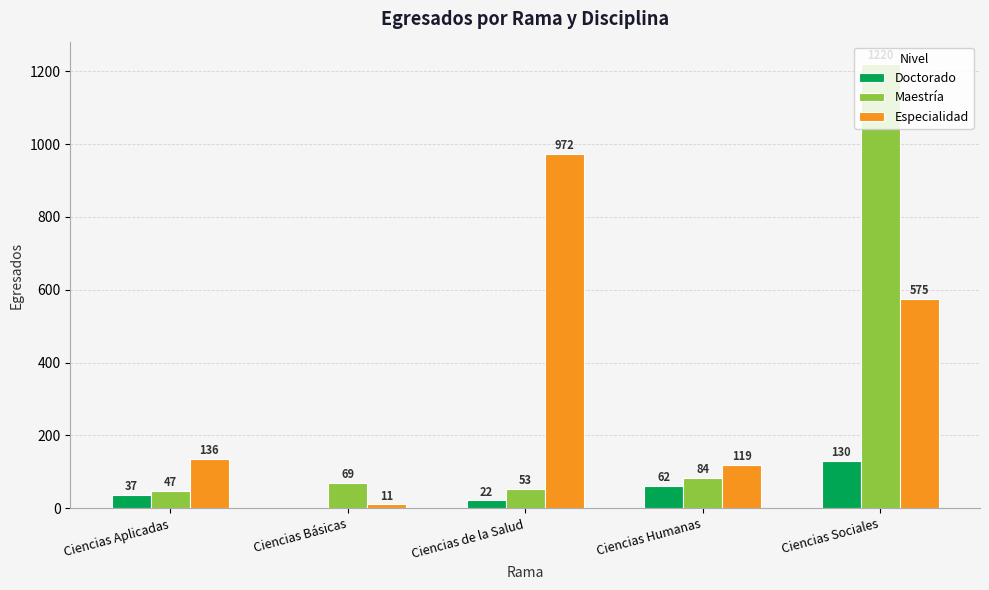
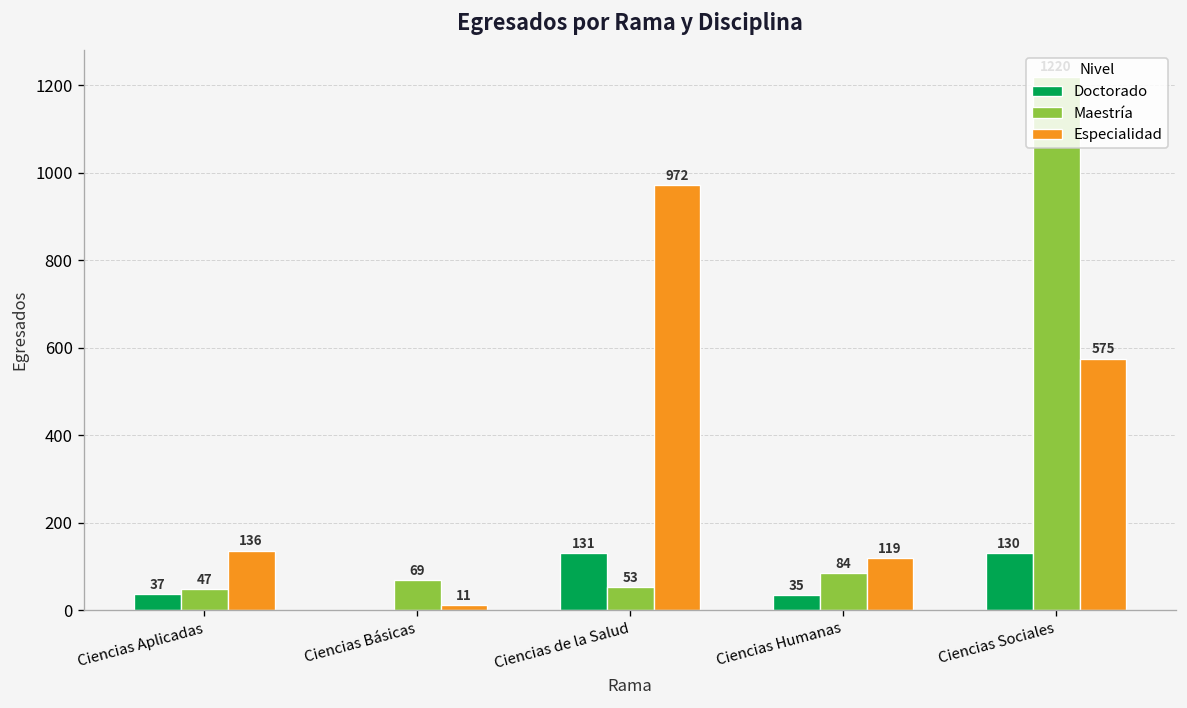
Doctorado, Ciencias de la Salud: 22 -> 131
Doctorado, Ciencias Humanas: 62 -> 35
